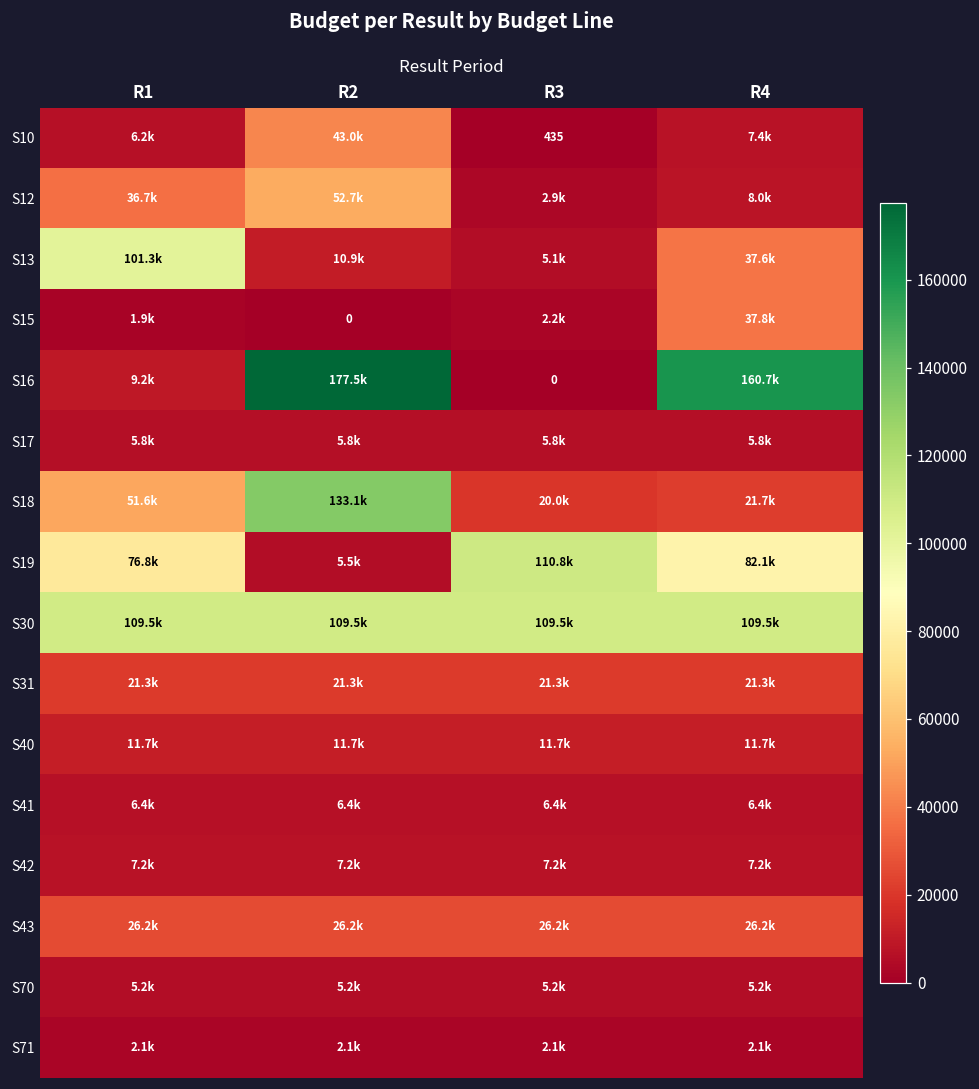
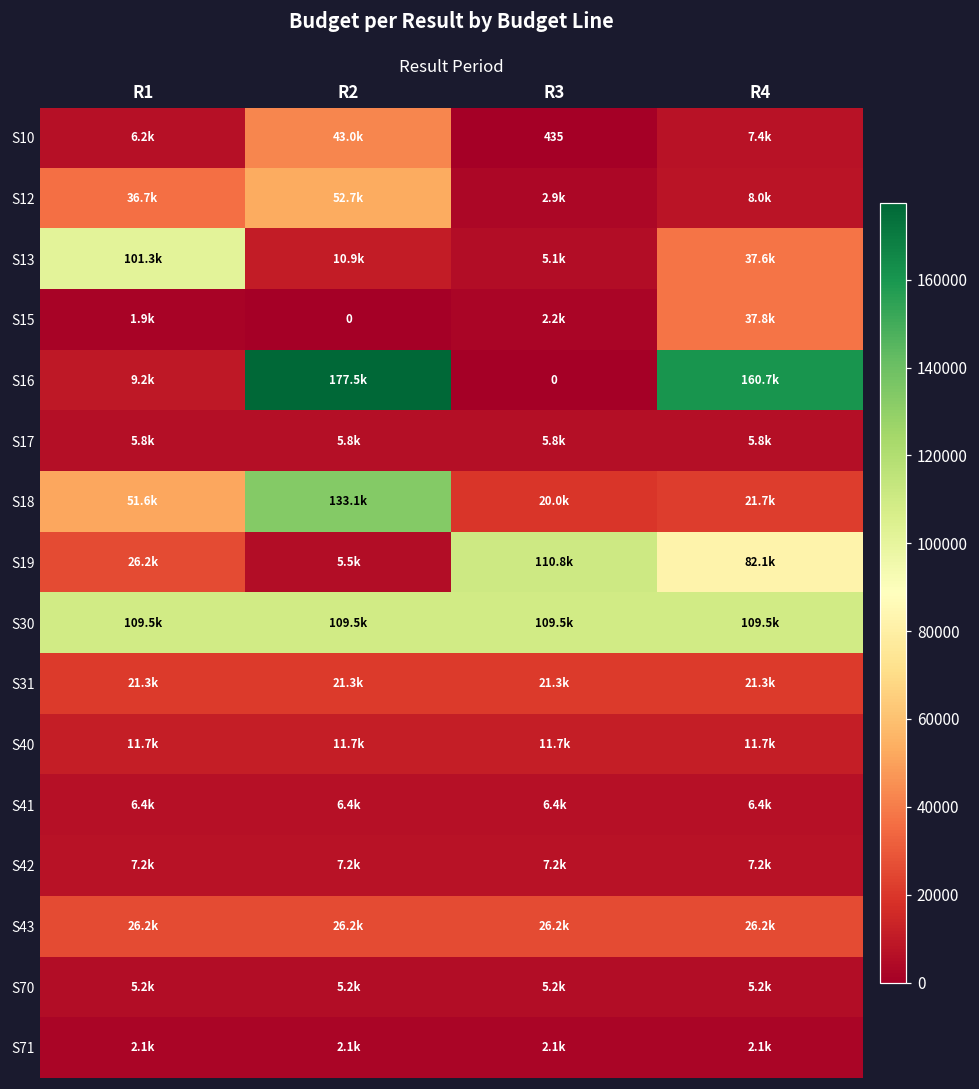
S19, R1: 76.8k -> 26.2k
